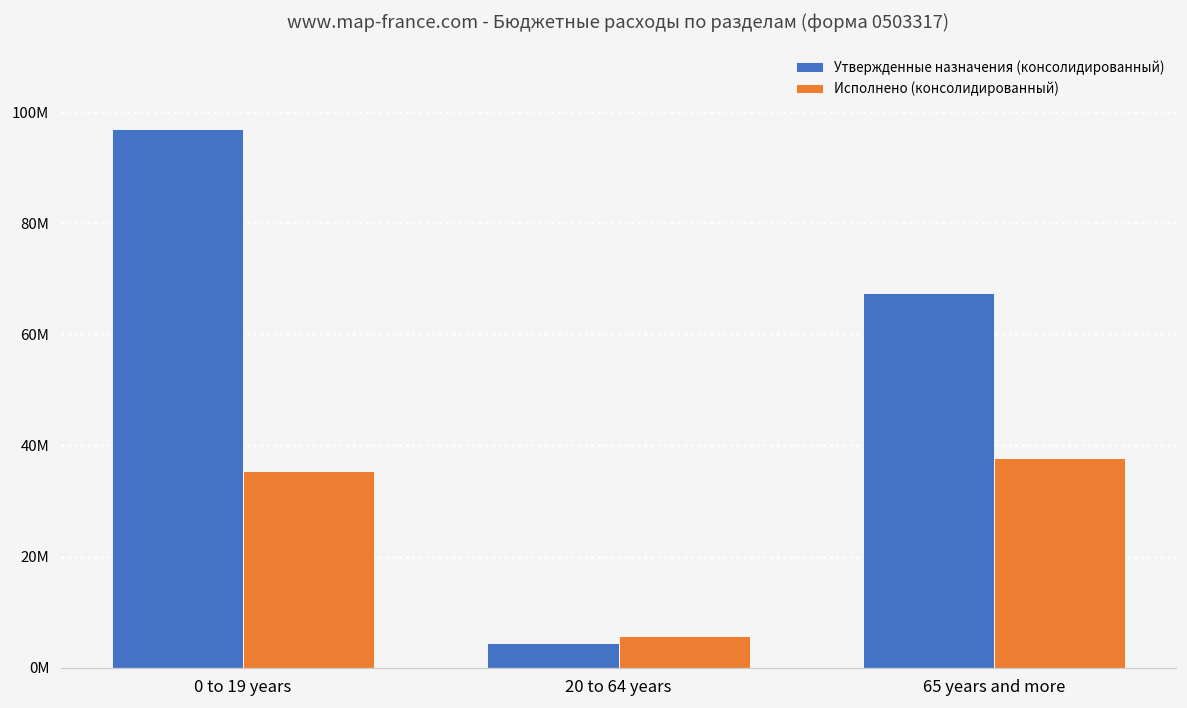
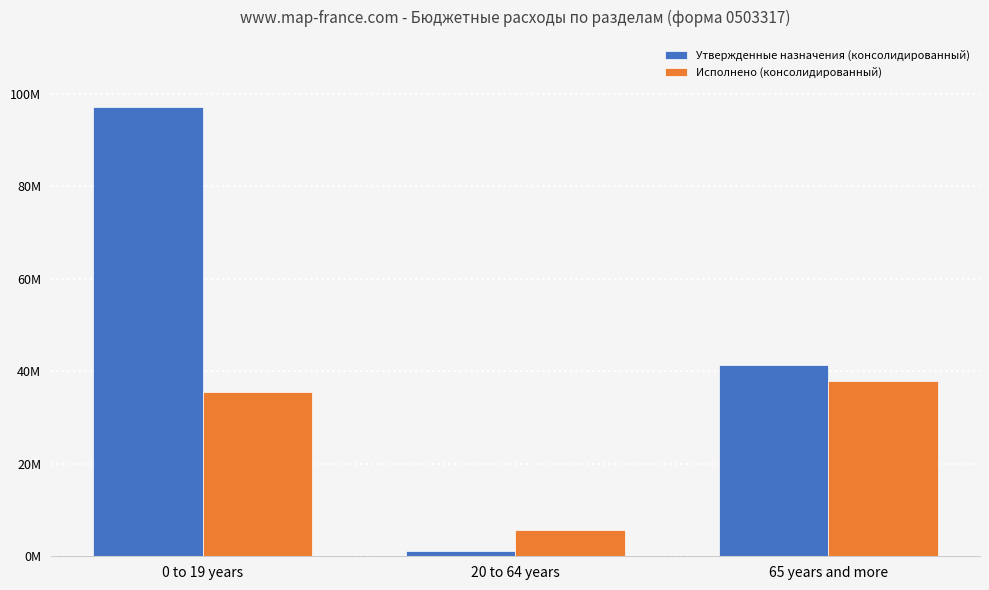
Утвержденные назначения (консолидированный), 20 to 64 years: 4000000 -> 1000000
Утвержденные назначения (консолидированный), 65 years and more: 67000000 -> 41000000
